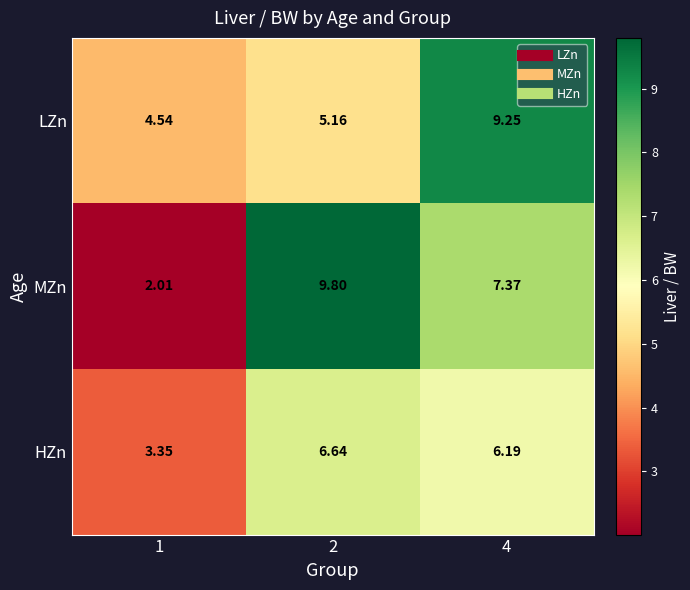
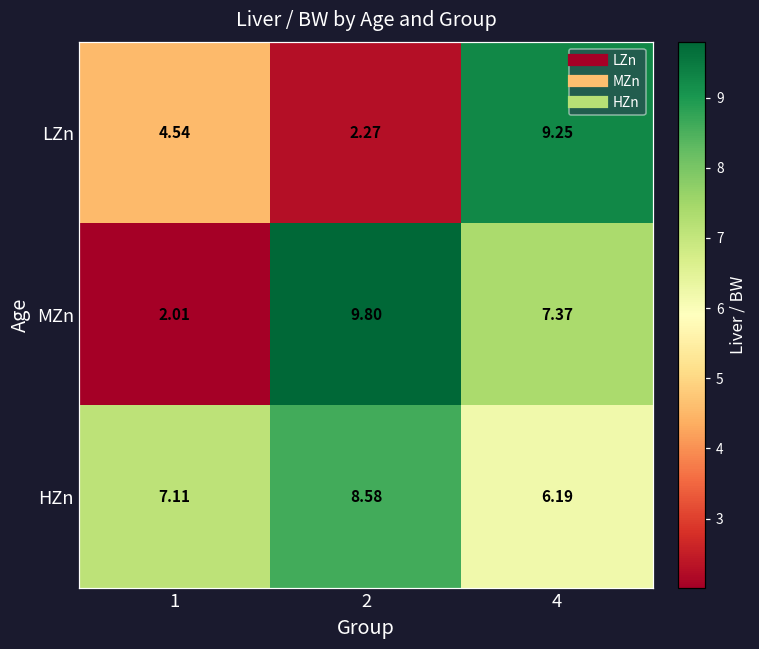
LZn, 2: 5.16 -> 2.27
HZn, 1: 3.35 -> 7.11
HZn, 2: 6.64 -> 8.58
